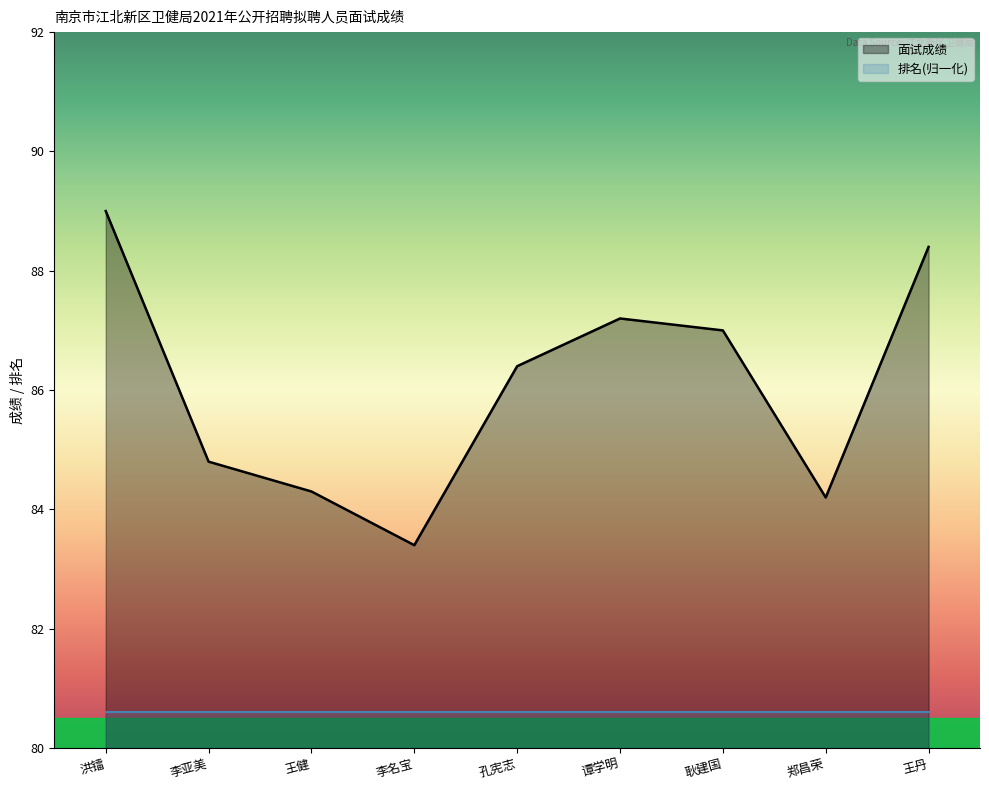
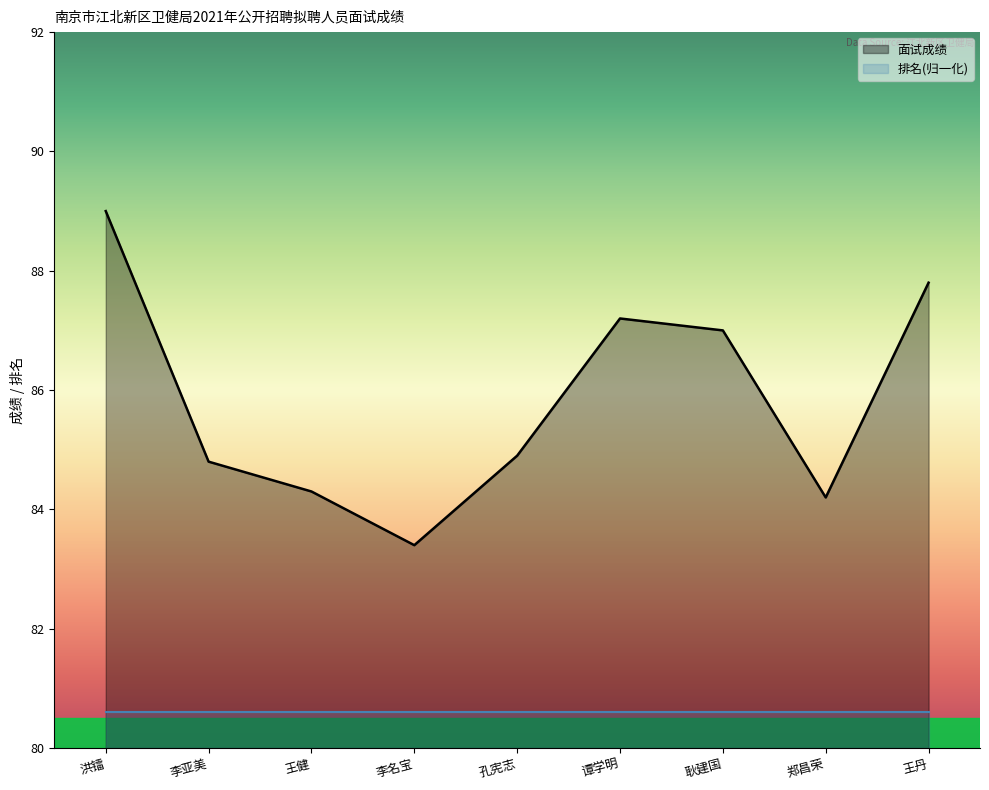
面试成绩, 孔宪志: 86.4 -> 84.9
面试成绩, 王丹: 88.4 -> 87.8
